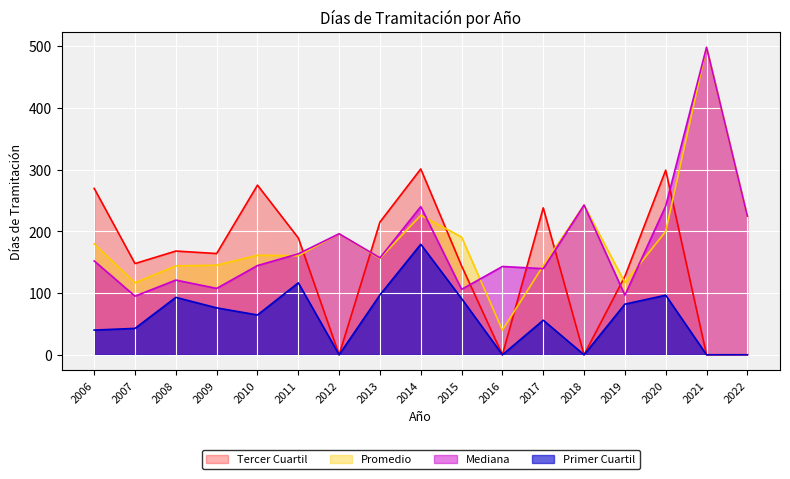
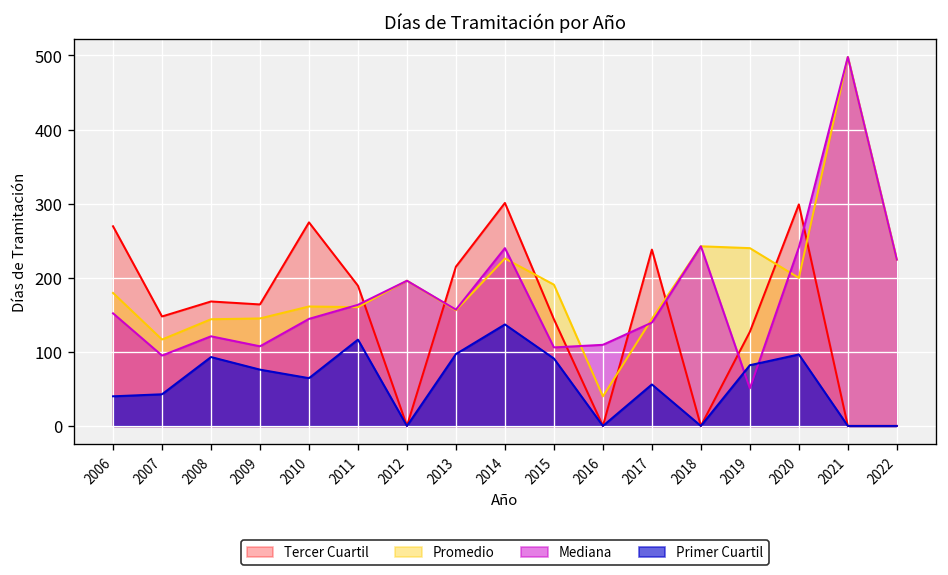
Primer Cuartil, 2014: 180 -> 140
Mediana, 2016: 140 -> 110
Promedio, 2019: 120 -> 240
Mediana, 2019: 100 -> 50
